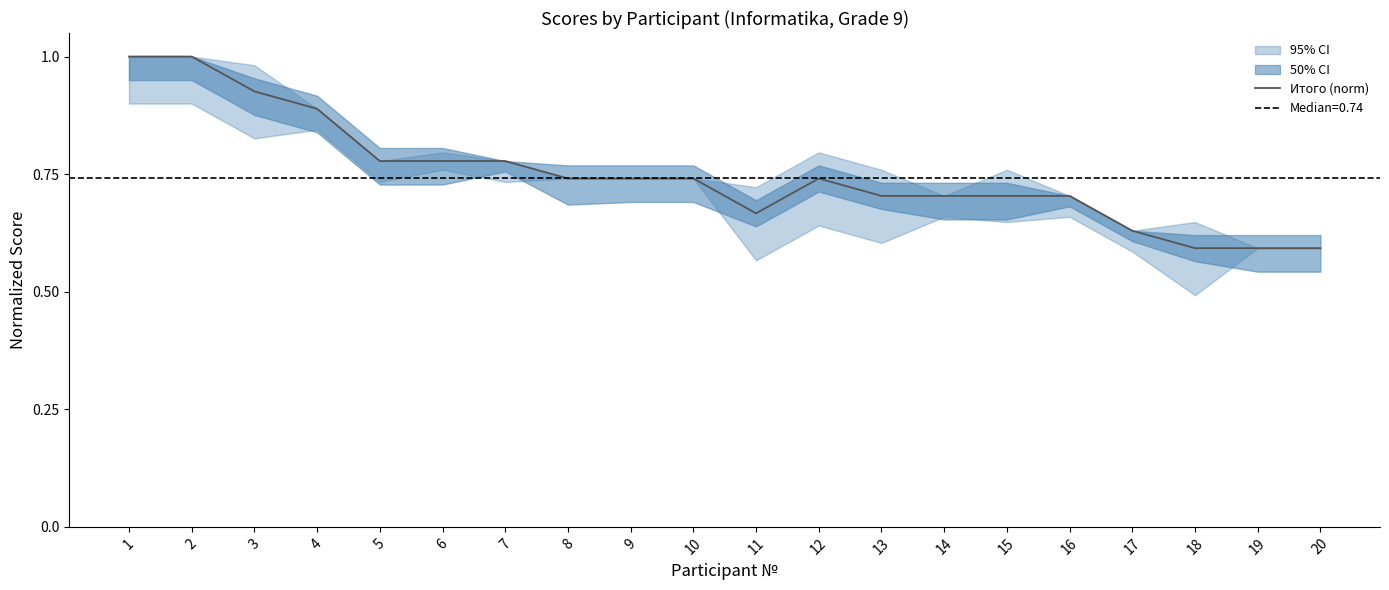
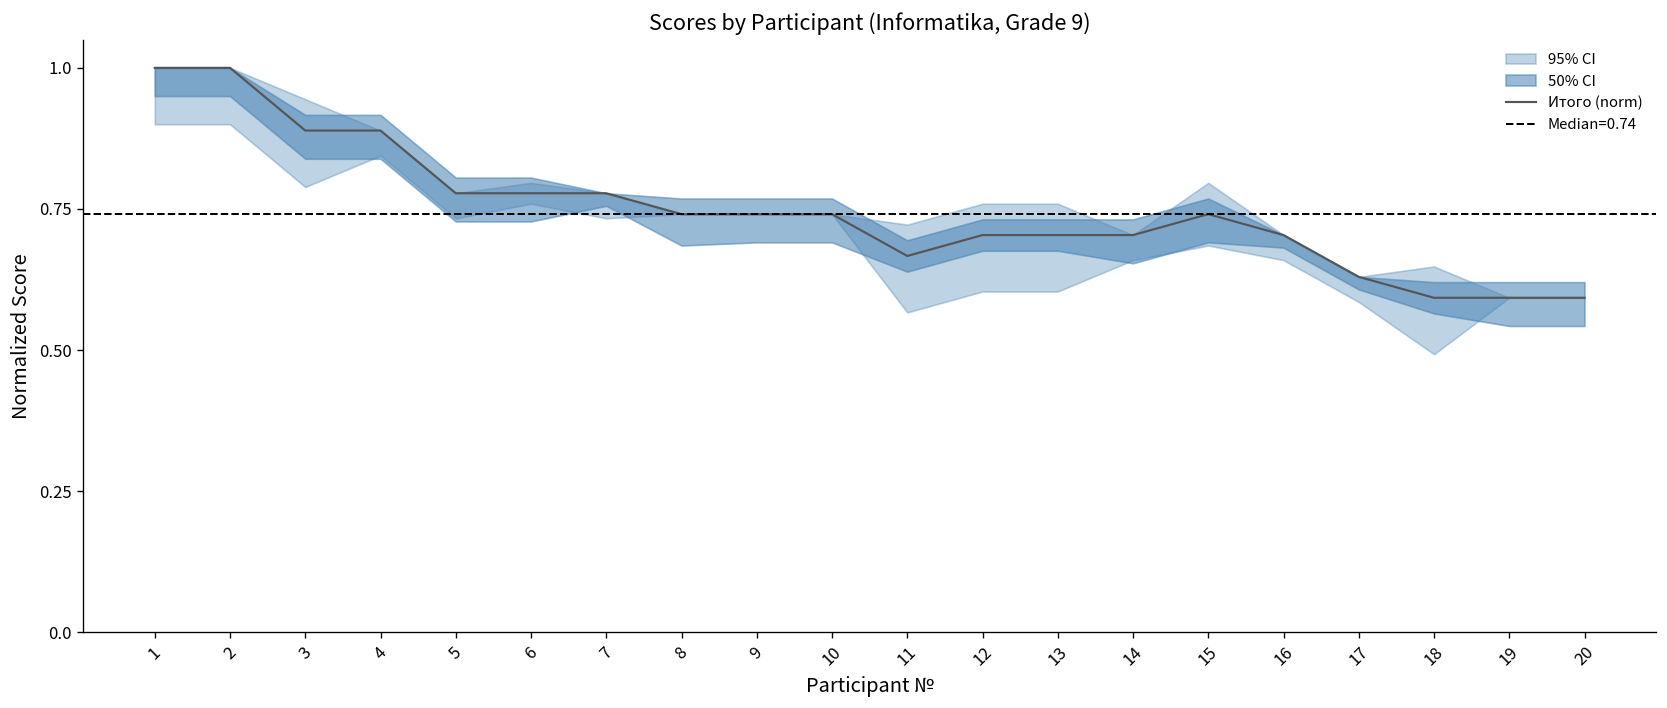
Итого (norm), 3: 0.93 -> 0.89
Итого (norm), 12: 0.74 -> 0.70
Итого (norm), 15: 0.70 -> 0.74
